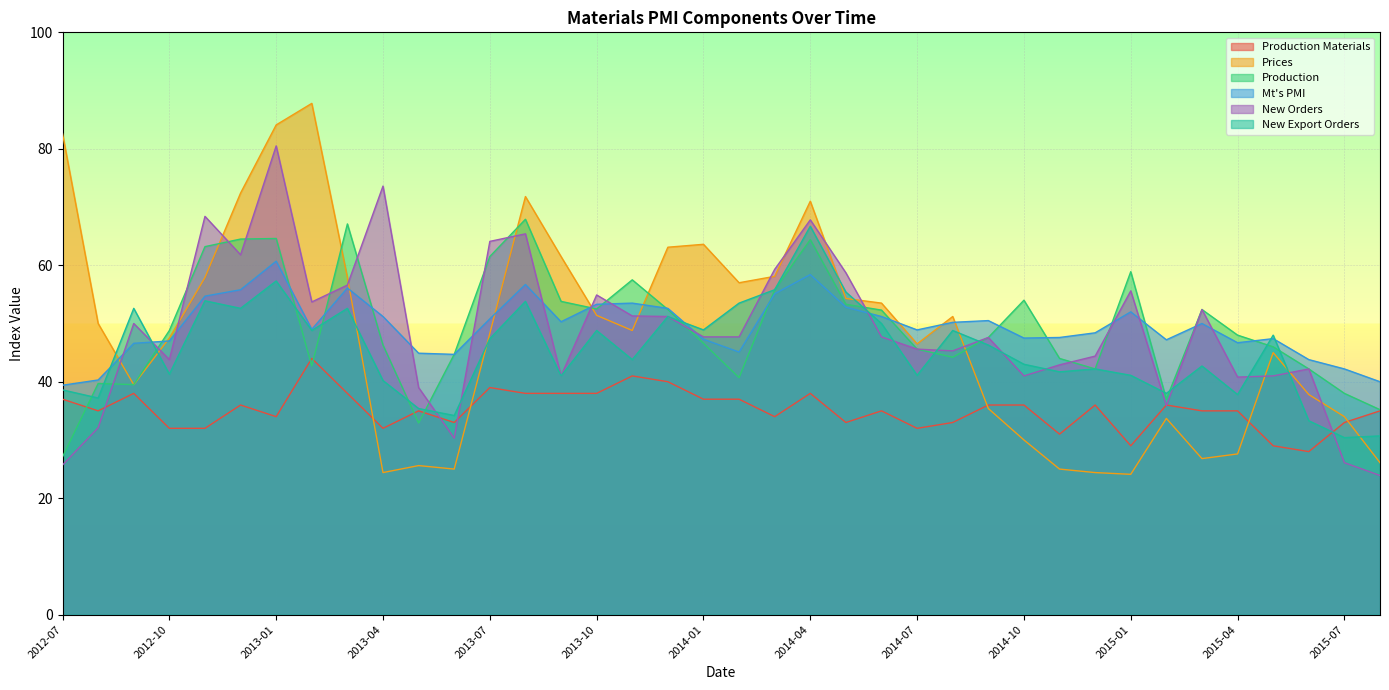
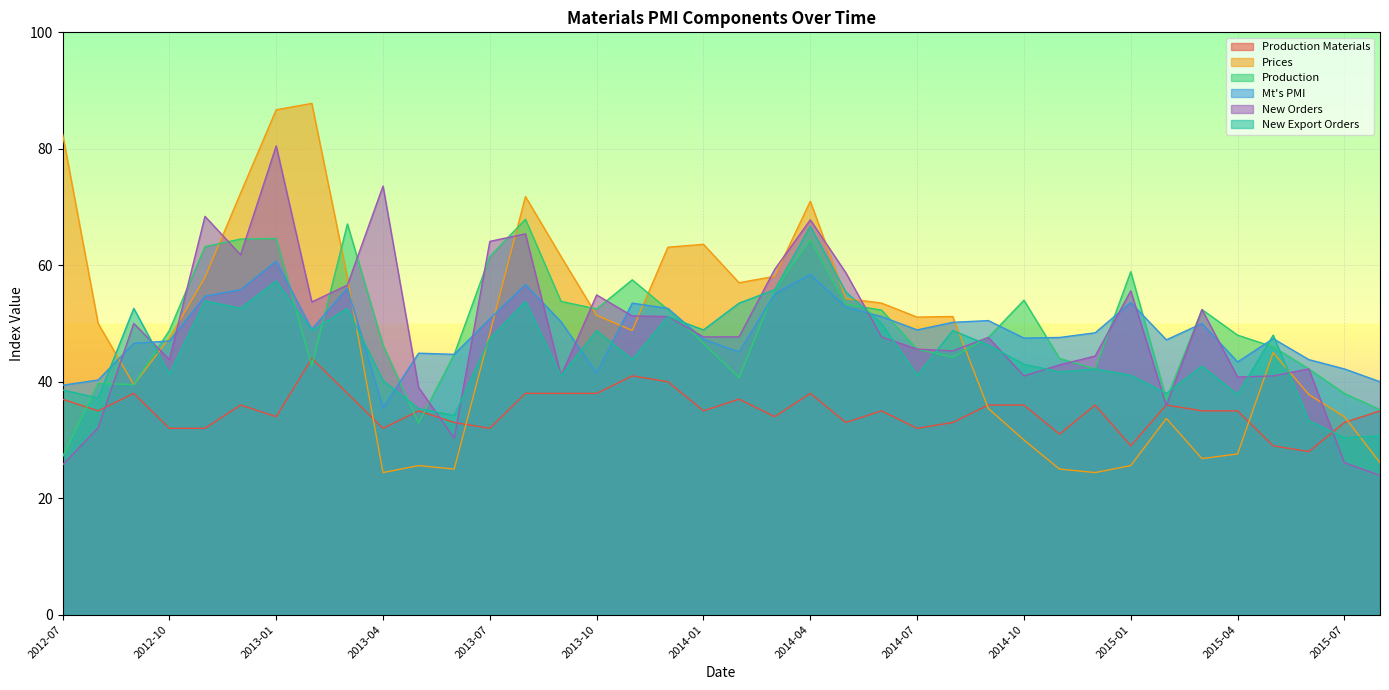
Prices, 2013-01: 84 -> 87
Mt's PMI, 2013-04: 51 -> 36
Production Materials, 2013-07: 39 -> 32
Mt's PMI, 2013-10: 53 -> 42
Production Materials, 2014-01: 37 -> 35
Prices, 2014-07: 47 -> 51
Prices, 2015-01: 24 -> 26
Mt's PMI, 2015-01: 52 -> 54
Mt's PMI, 2015-04: 47 -> 43
